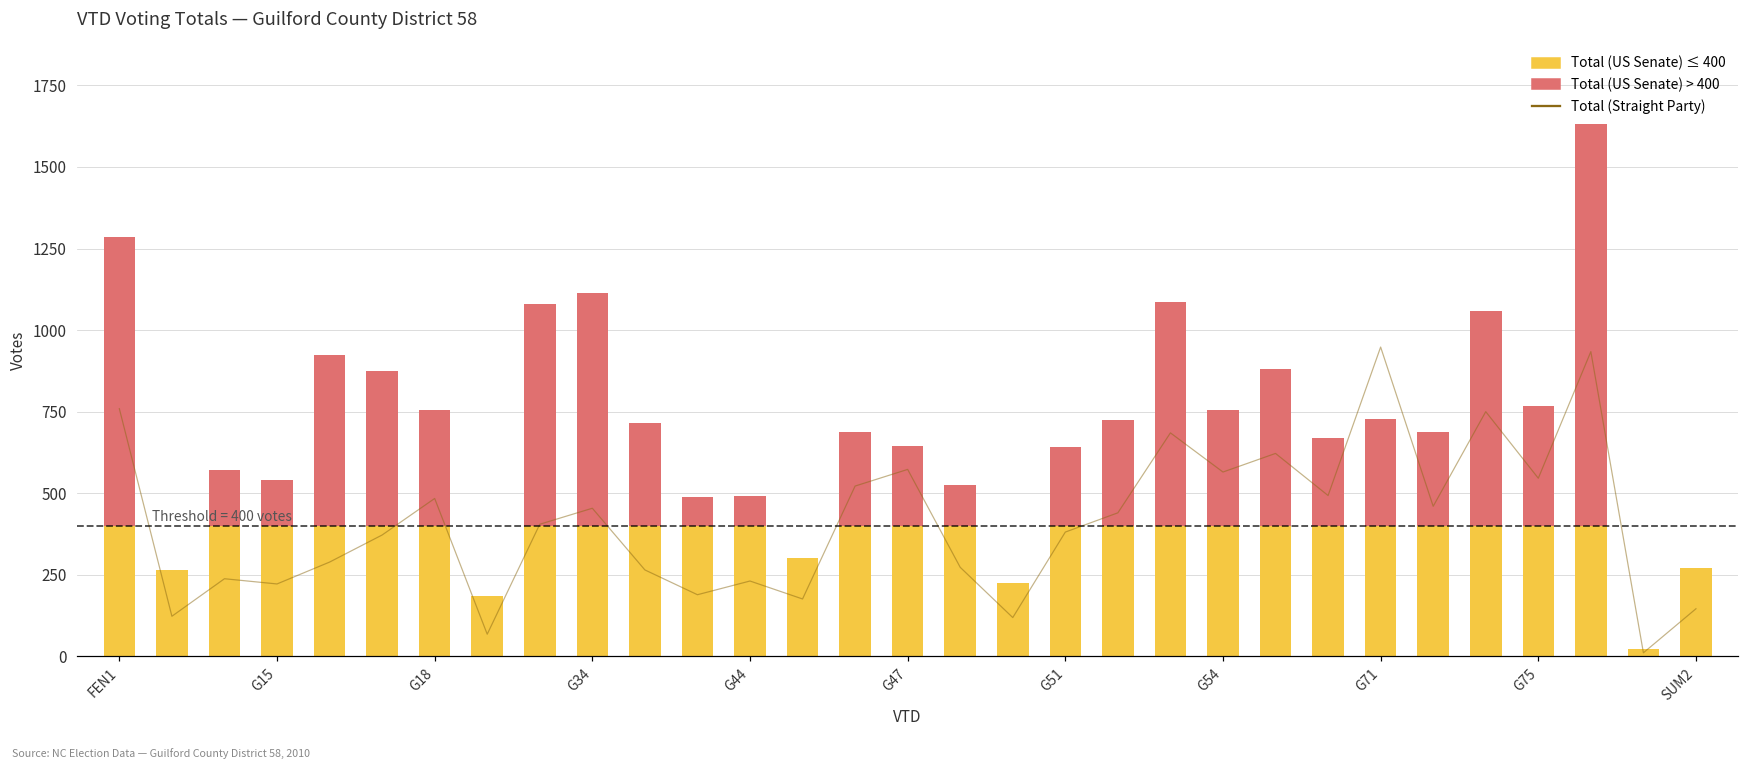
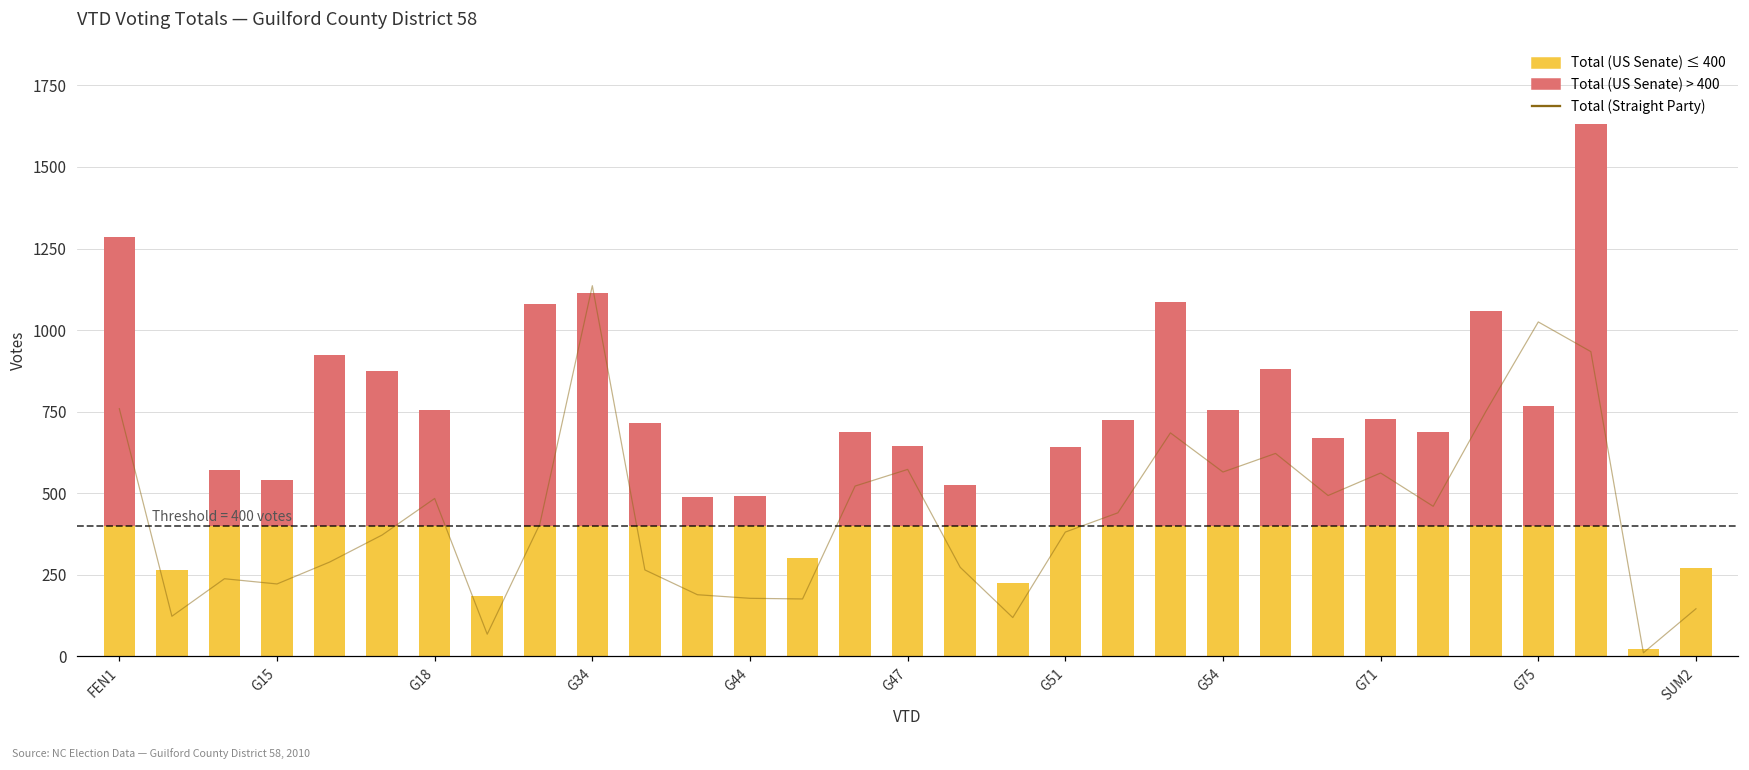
Total (Straight Party), G34: 450 -> 1140
Total (Straight Party), G44: 230 -> 180
Total (Straight Party), G71: 950 -> 560
Total (Straight Party), G75: 550 -> 1030
